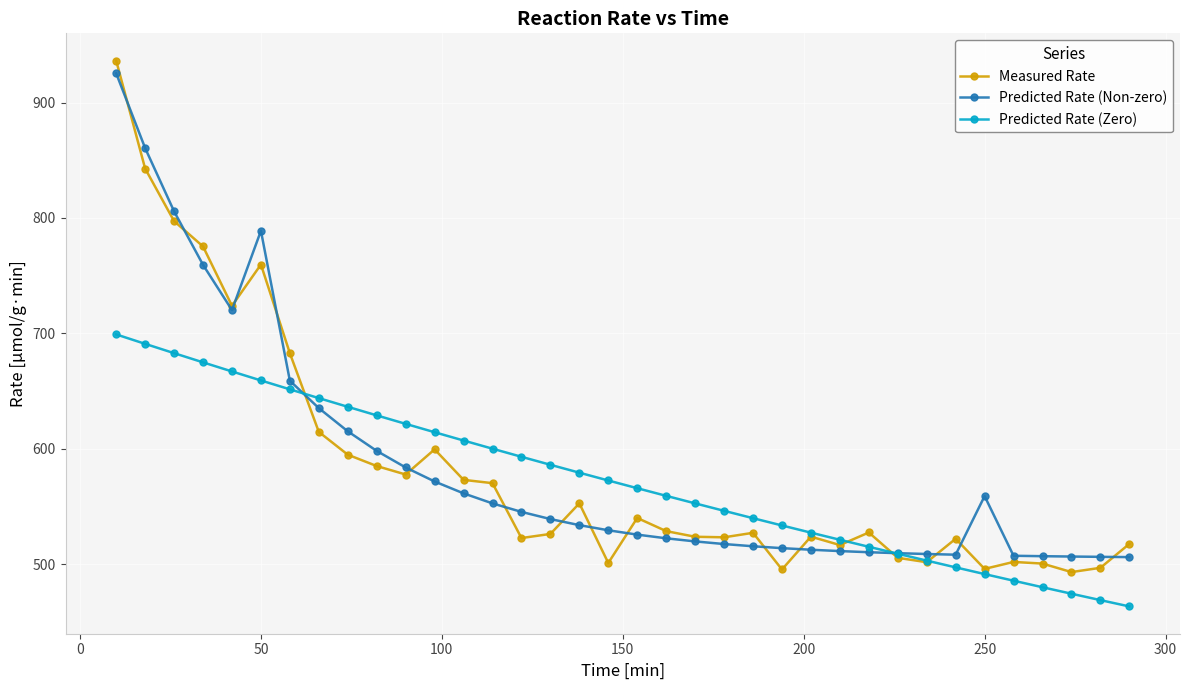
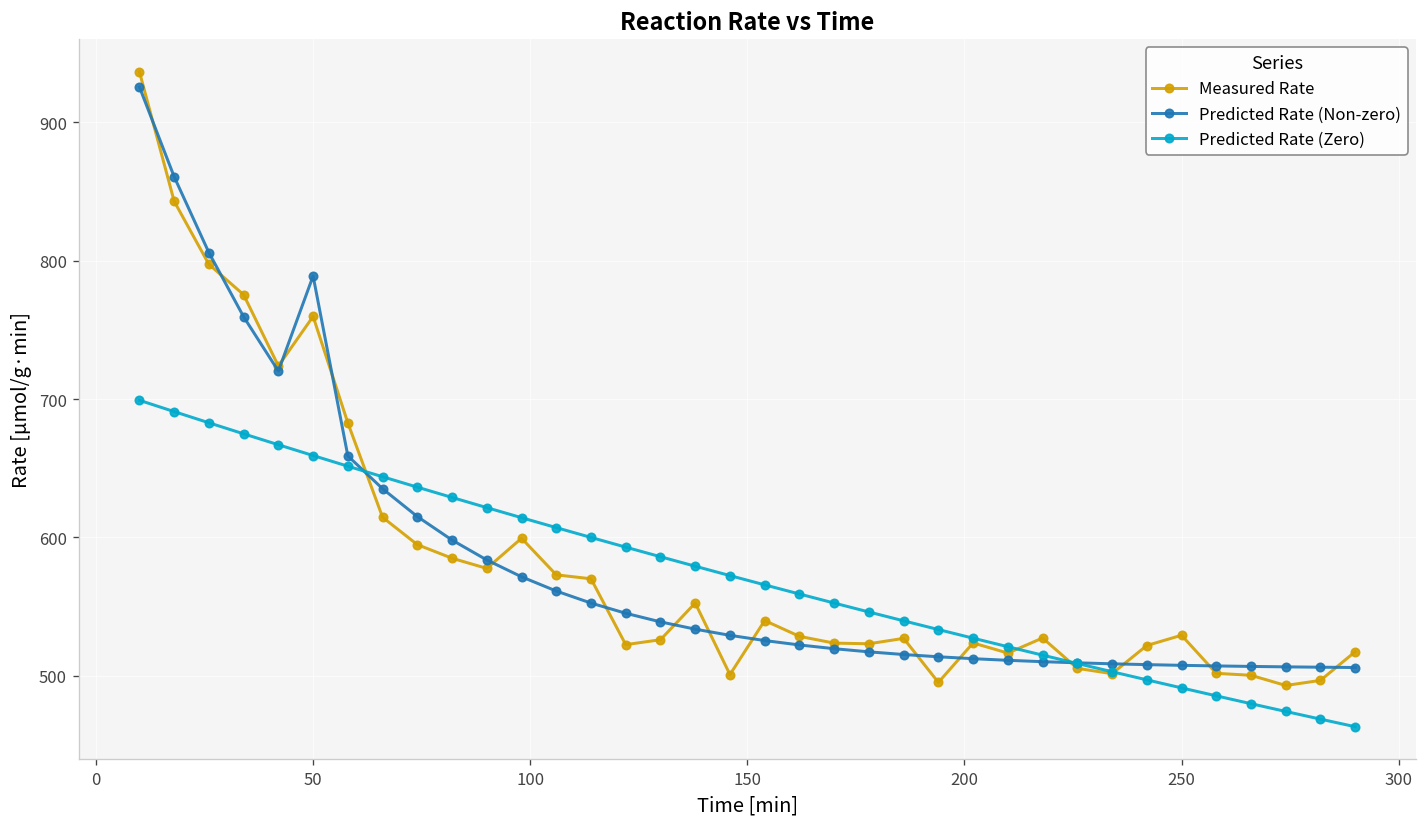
Measured Rate, 250: 496 -> 529
Predicted Rate (Non-zero), 250: 559 -> 508
